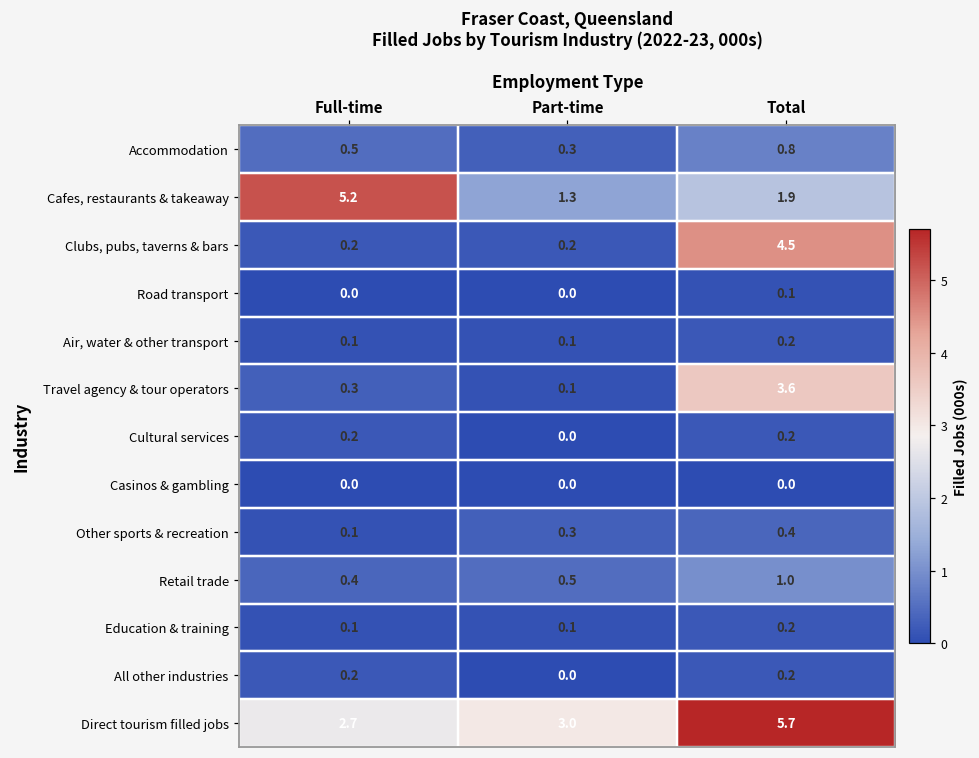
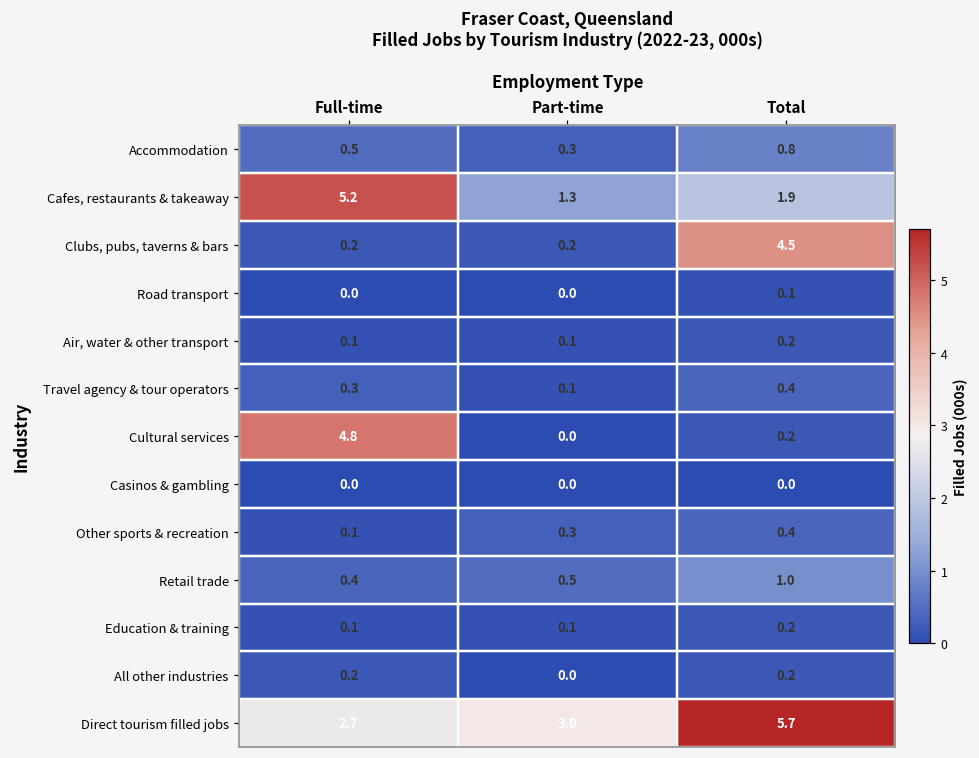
Travel agency & tour operators, Total: 3.6 -> 0.4
Cultural services, Full-time: 0.2 -> 4.8
